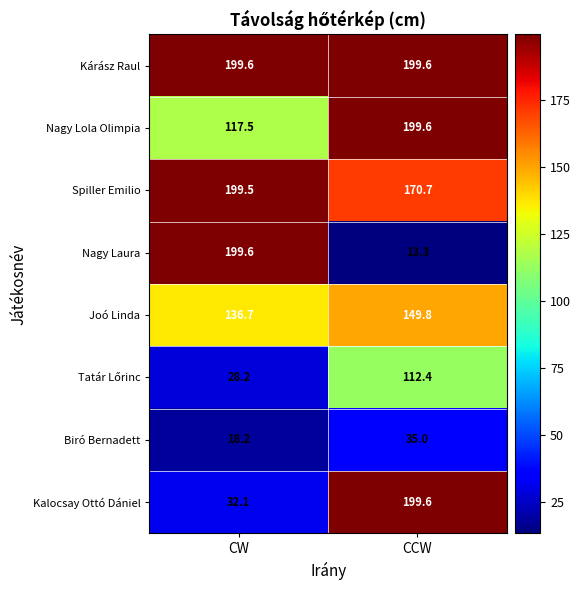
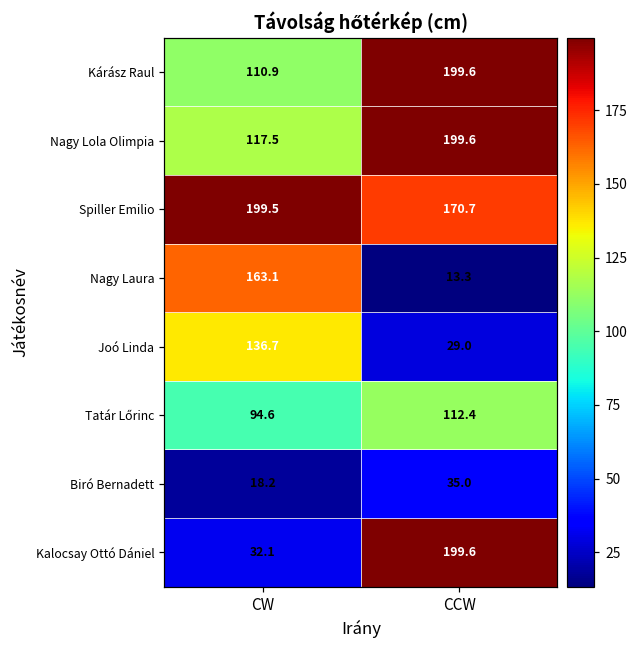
Kárász Raul, CW: 199.6 -> 110.9
Nagy Laura, CW: 199.6 -> 163.1
Joó Linda, CCW: 149.8 -> 29.0
Tatár Lőrinc, CW: 28.2 -> 94.6
